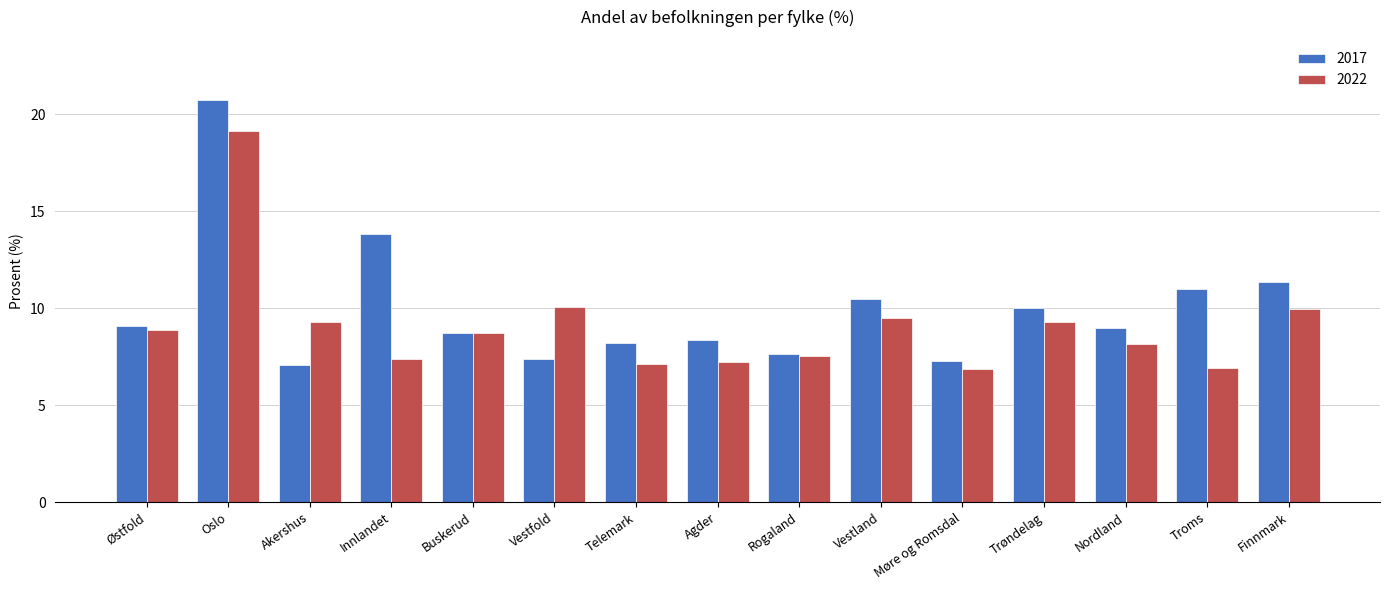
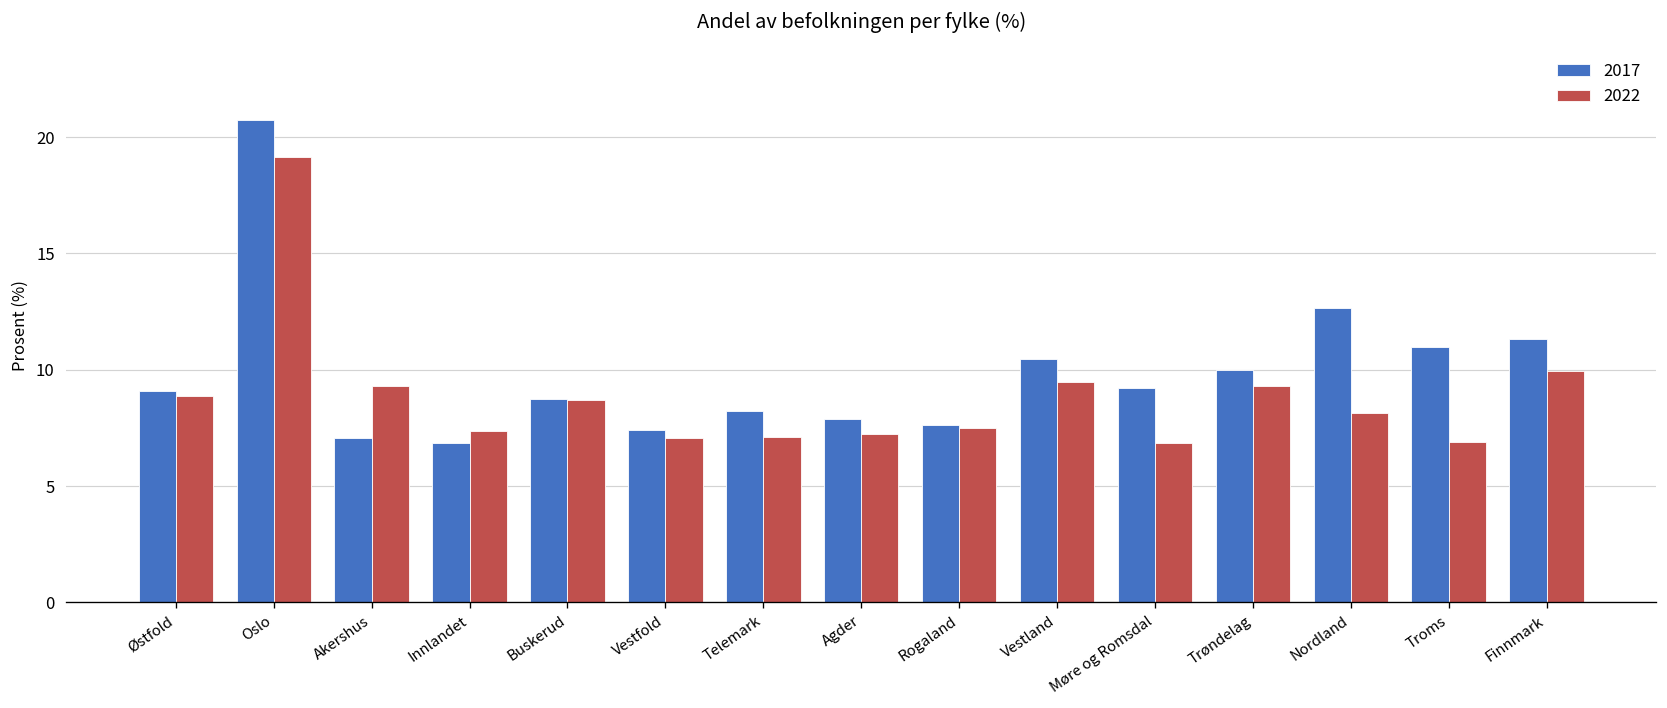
2017, Innlandet: 13.8 -> 6.8
2022, Vestfold: 10.1 -> 7.1
2017, Agder: 8.4 -> 7.9
2017, Møre og Romsdal: 7.3 -> 9.2
2017, Nordland: 9.0 -> 12.7
